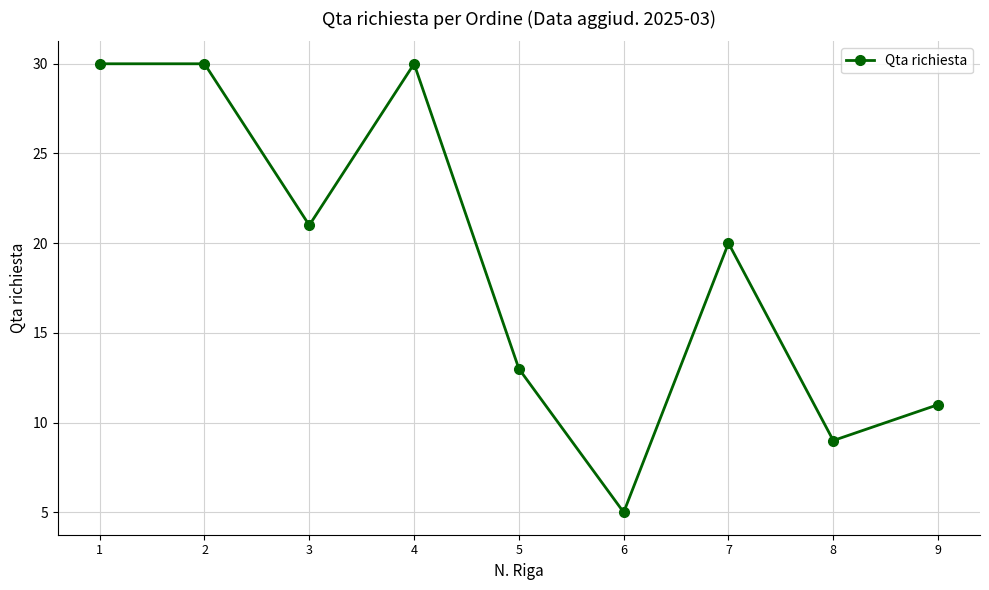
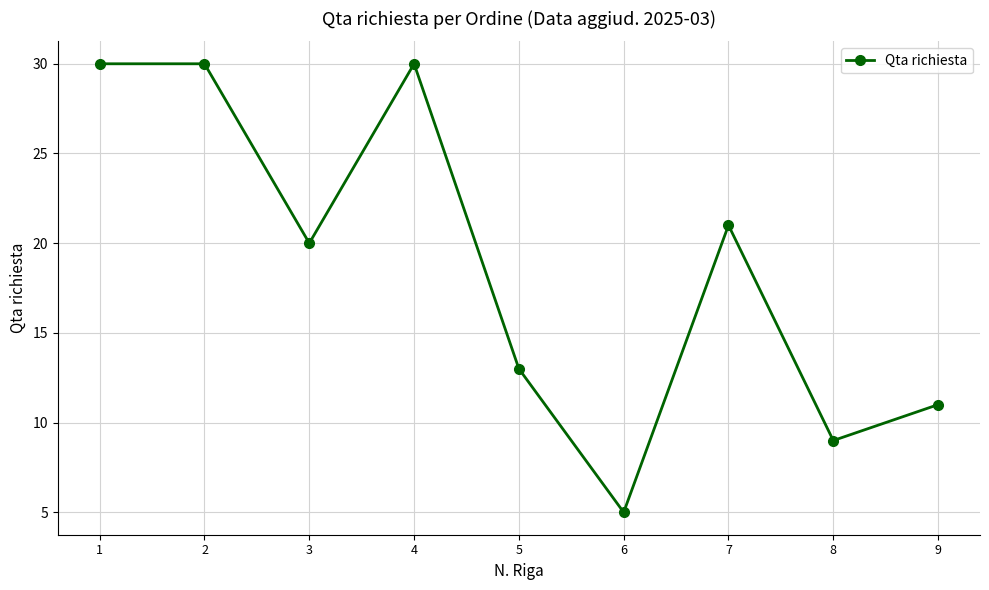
3: 21 -> 20
7: 20 -> 21
